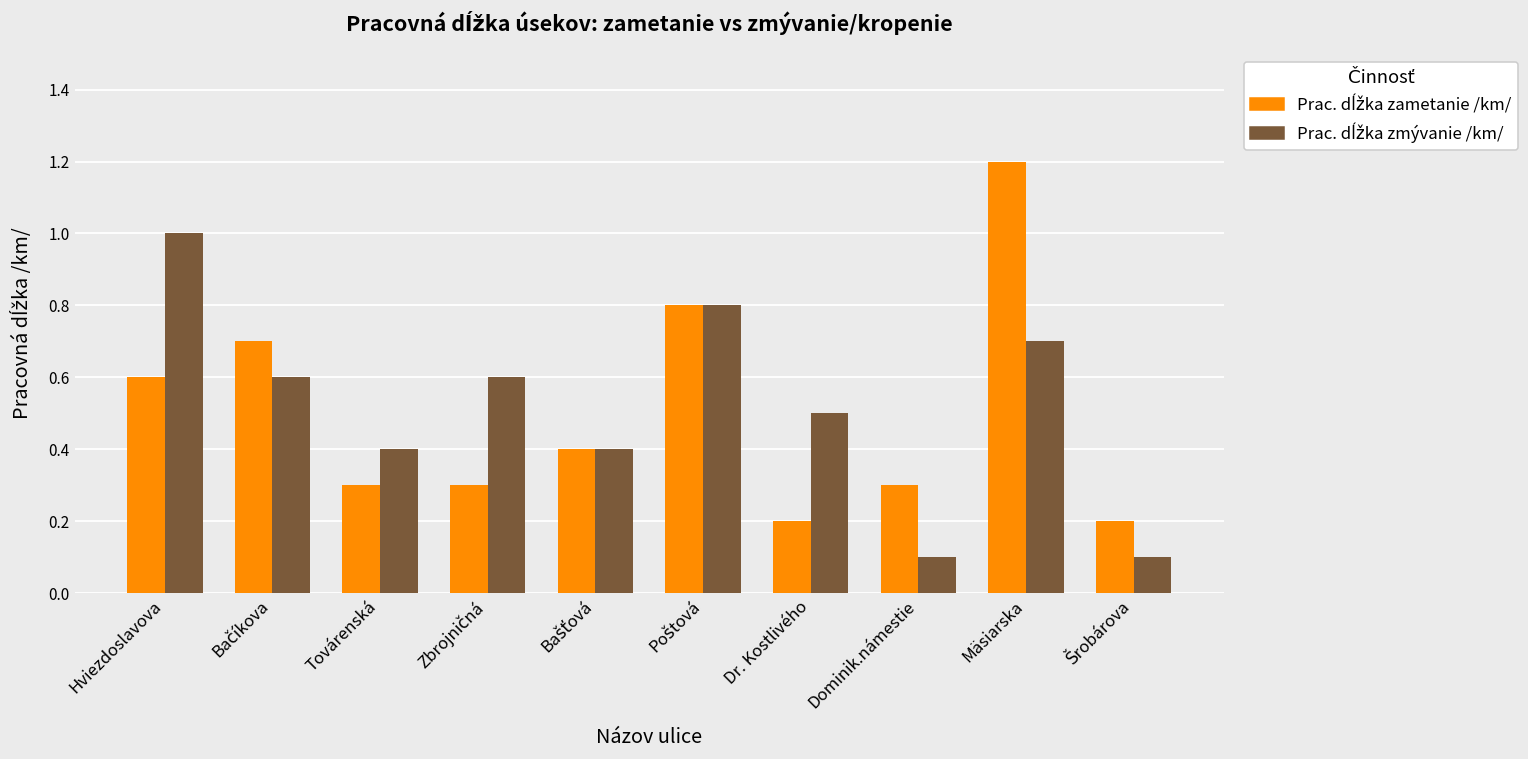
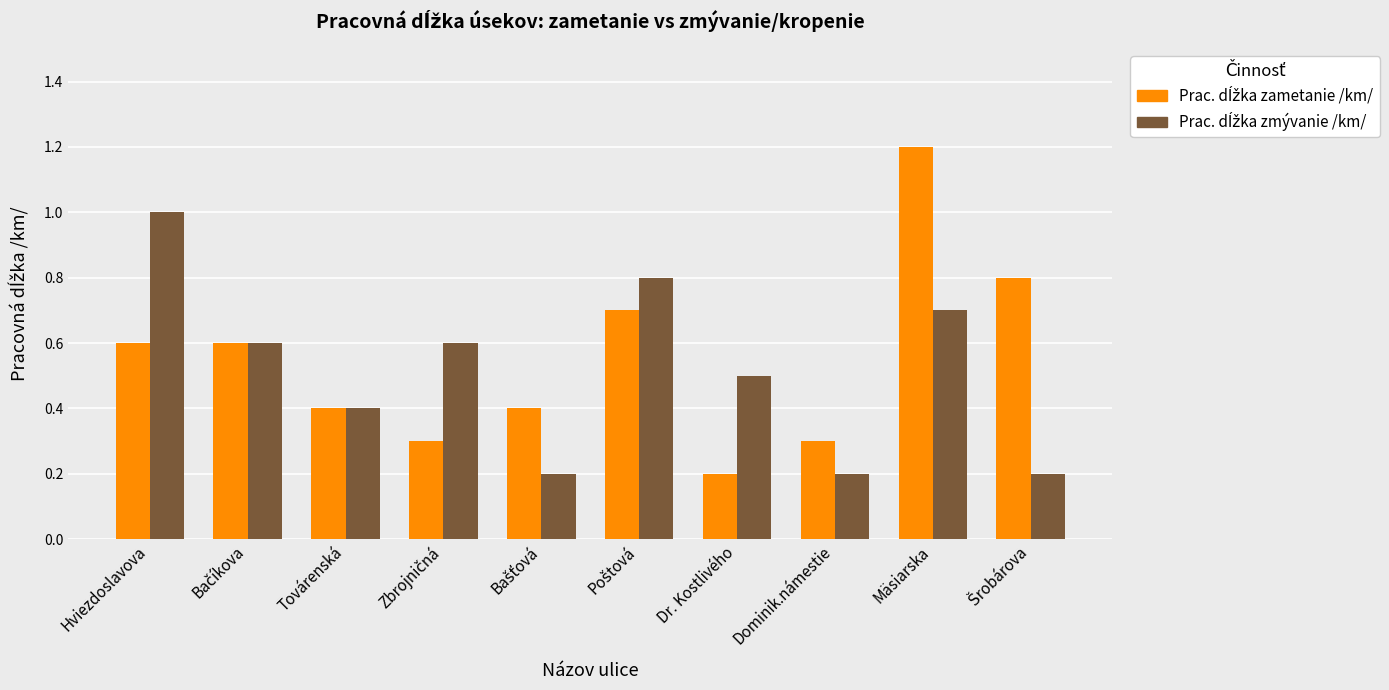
Prac. dĺžka zametanie /km/, Bačíkova: 0.7 -> 0.6
Prac. dĺžka zametanie /km/, Továrenská: 0.3 -> 0.4
Prac. dĺžka zmývanie /km/, Bašťová: 0.4 -> 0.2
Prac. dĺžka zametanie /km/, Poštová: 0.8 -> 0.7
Prac. dĺžka zmývanie /km/, Dominik.námestie: 0.1 -> 0.2
Prac. dĺžka zametanie /km/, Šrobárova: 0.2 -> 0.8
Prac. dĺžka zmývanie /km/, Šrobárova: 0.1 -> 0.2
